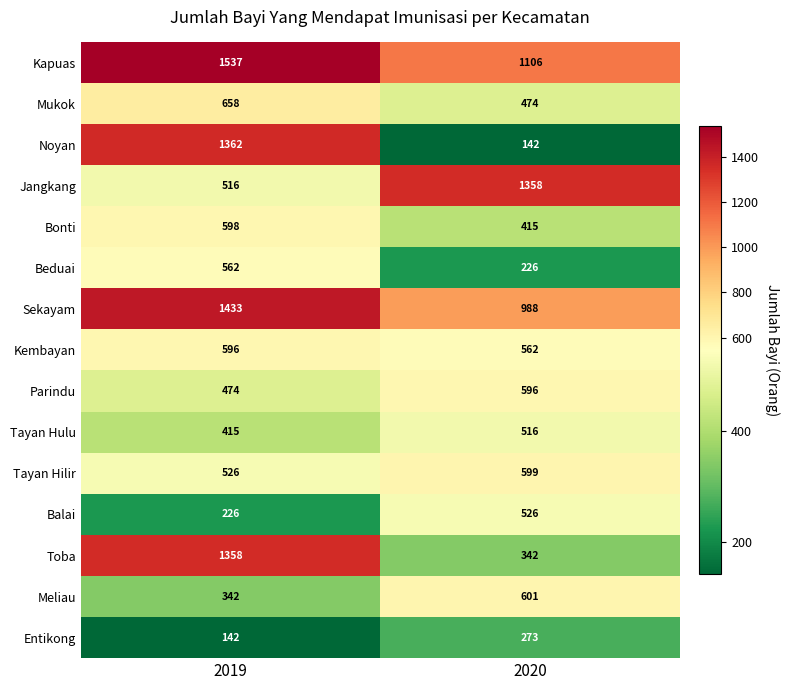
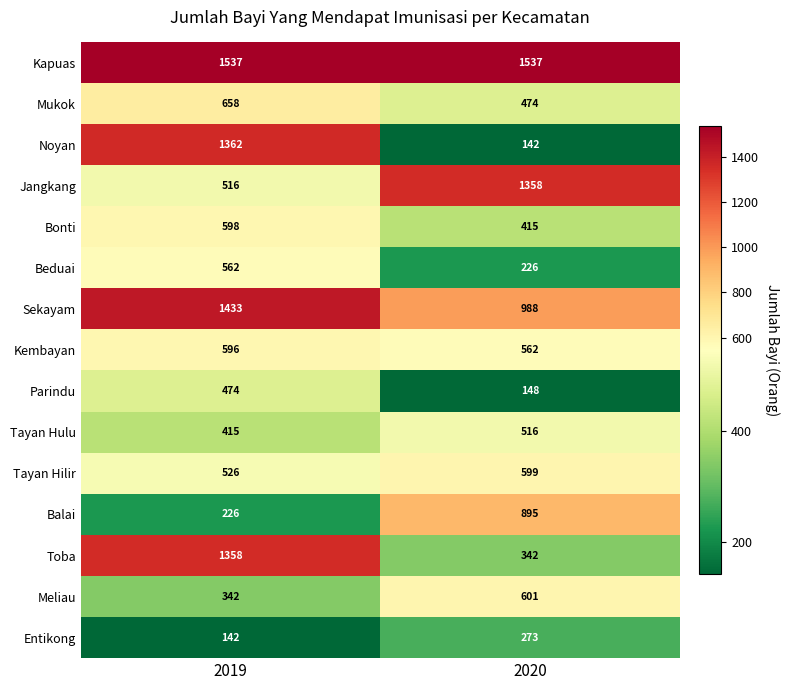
Kapuas, 2020: 1106 -> 1537
Parindu, 2020: 596 -> 148
Balai, 2020: 526 -> 895
